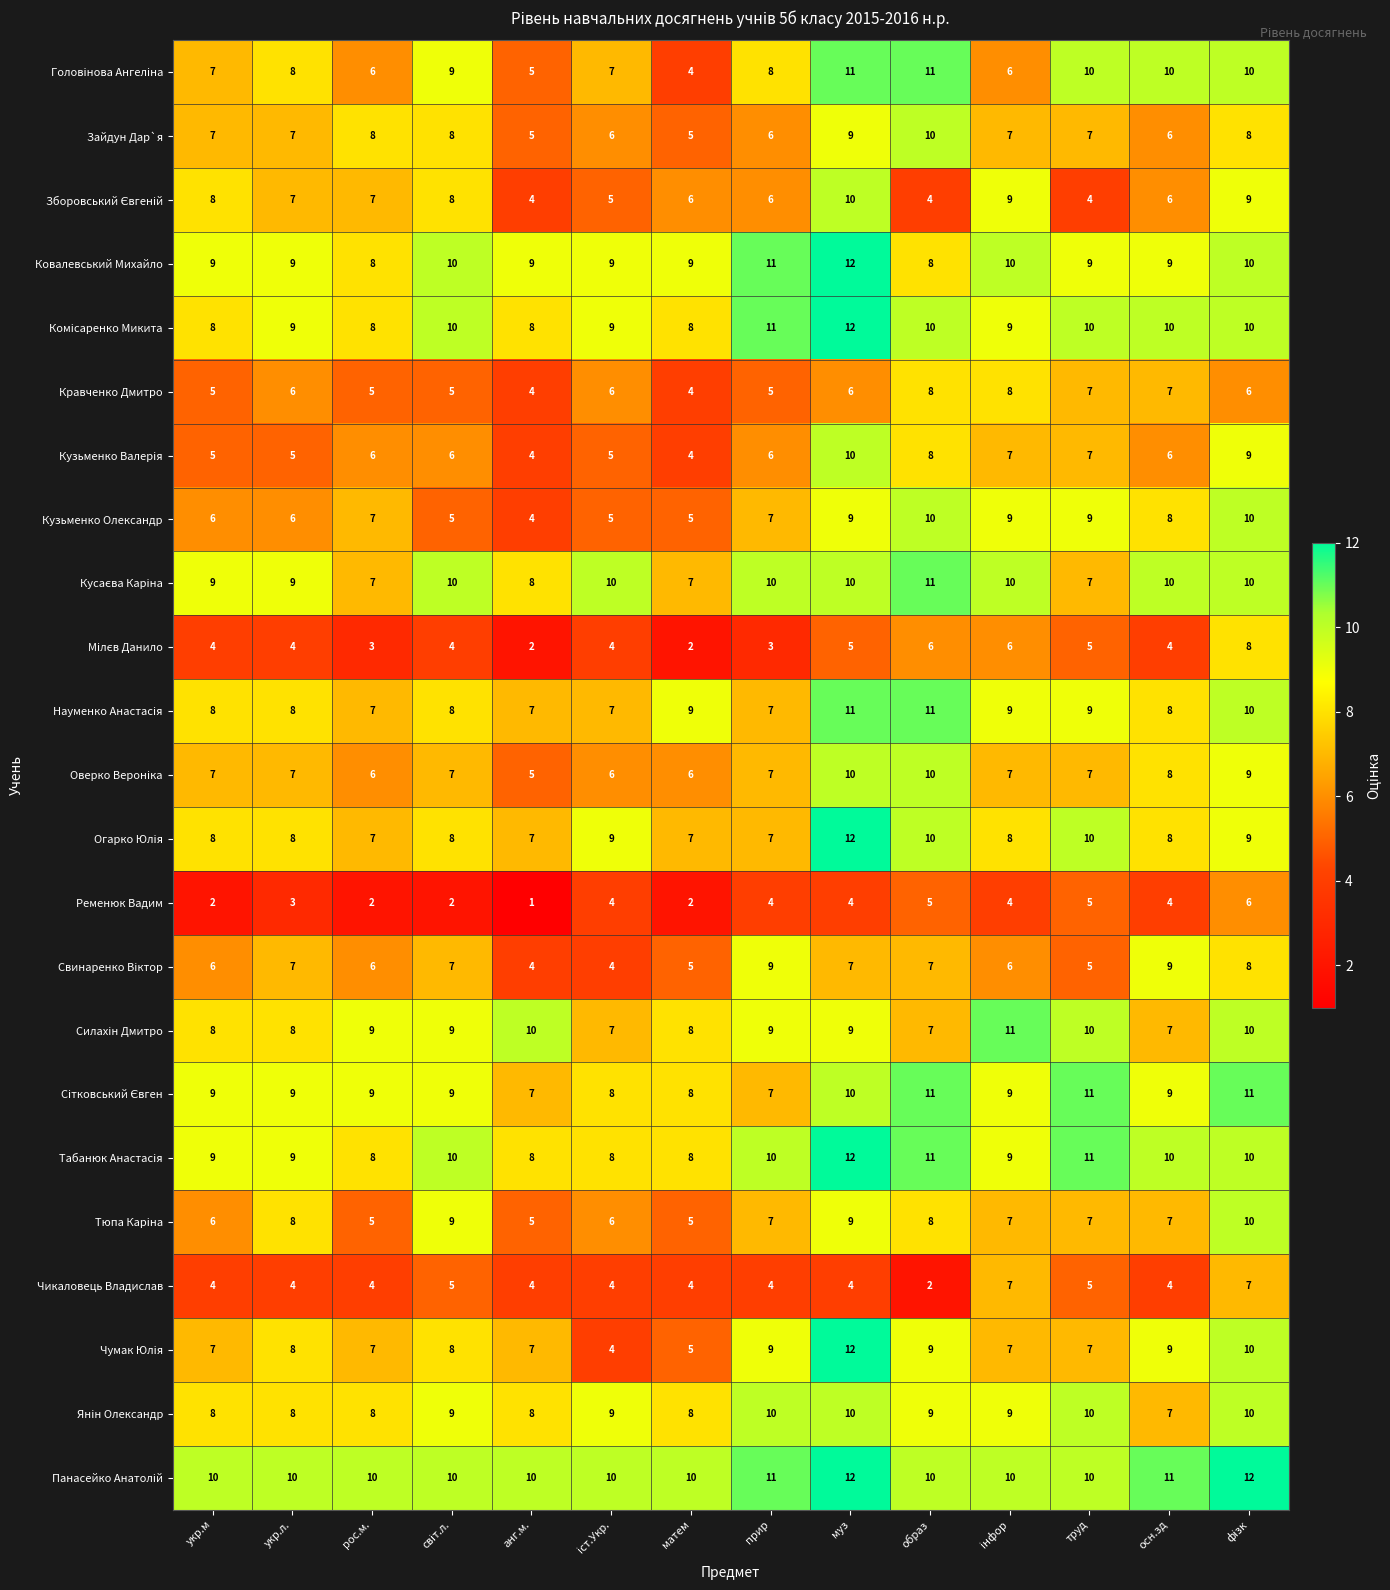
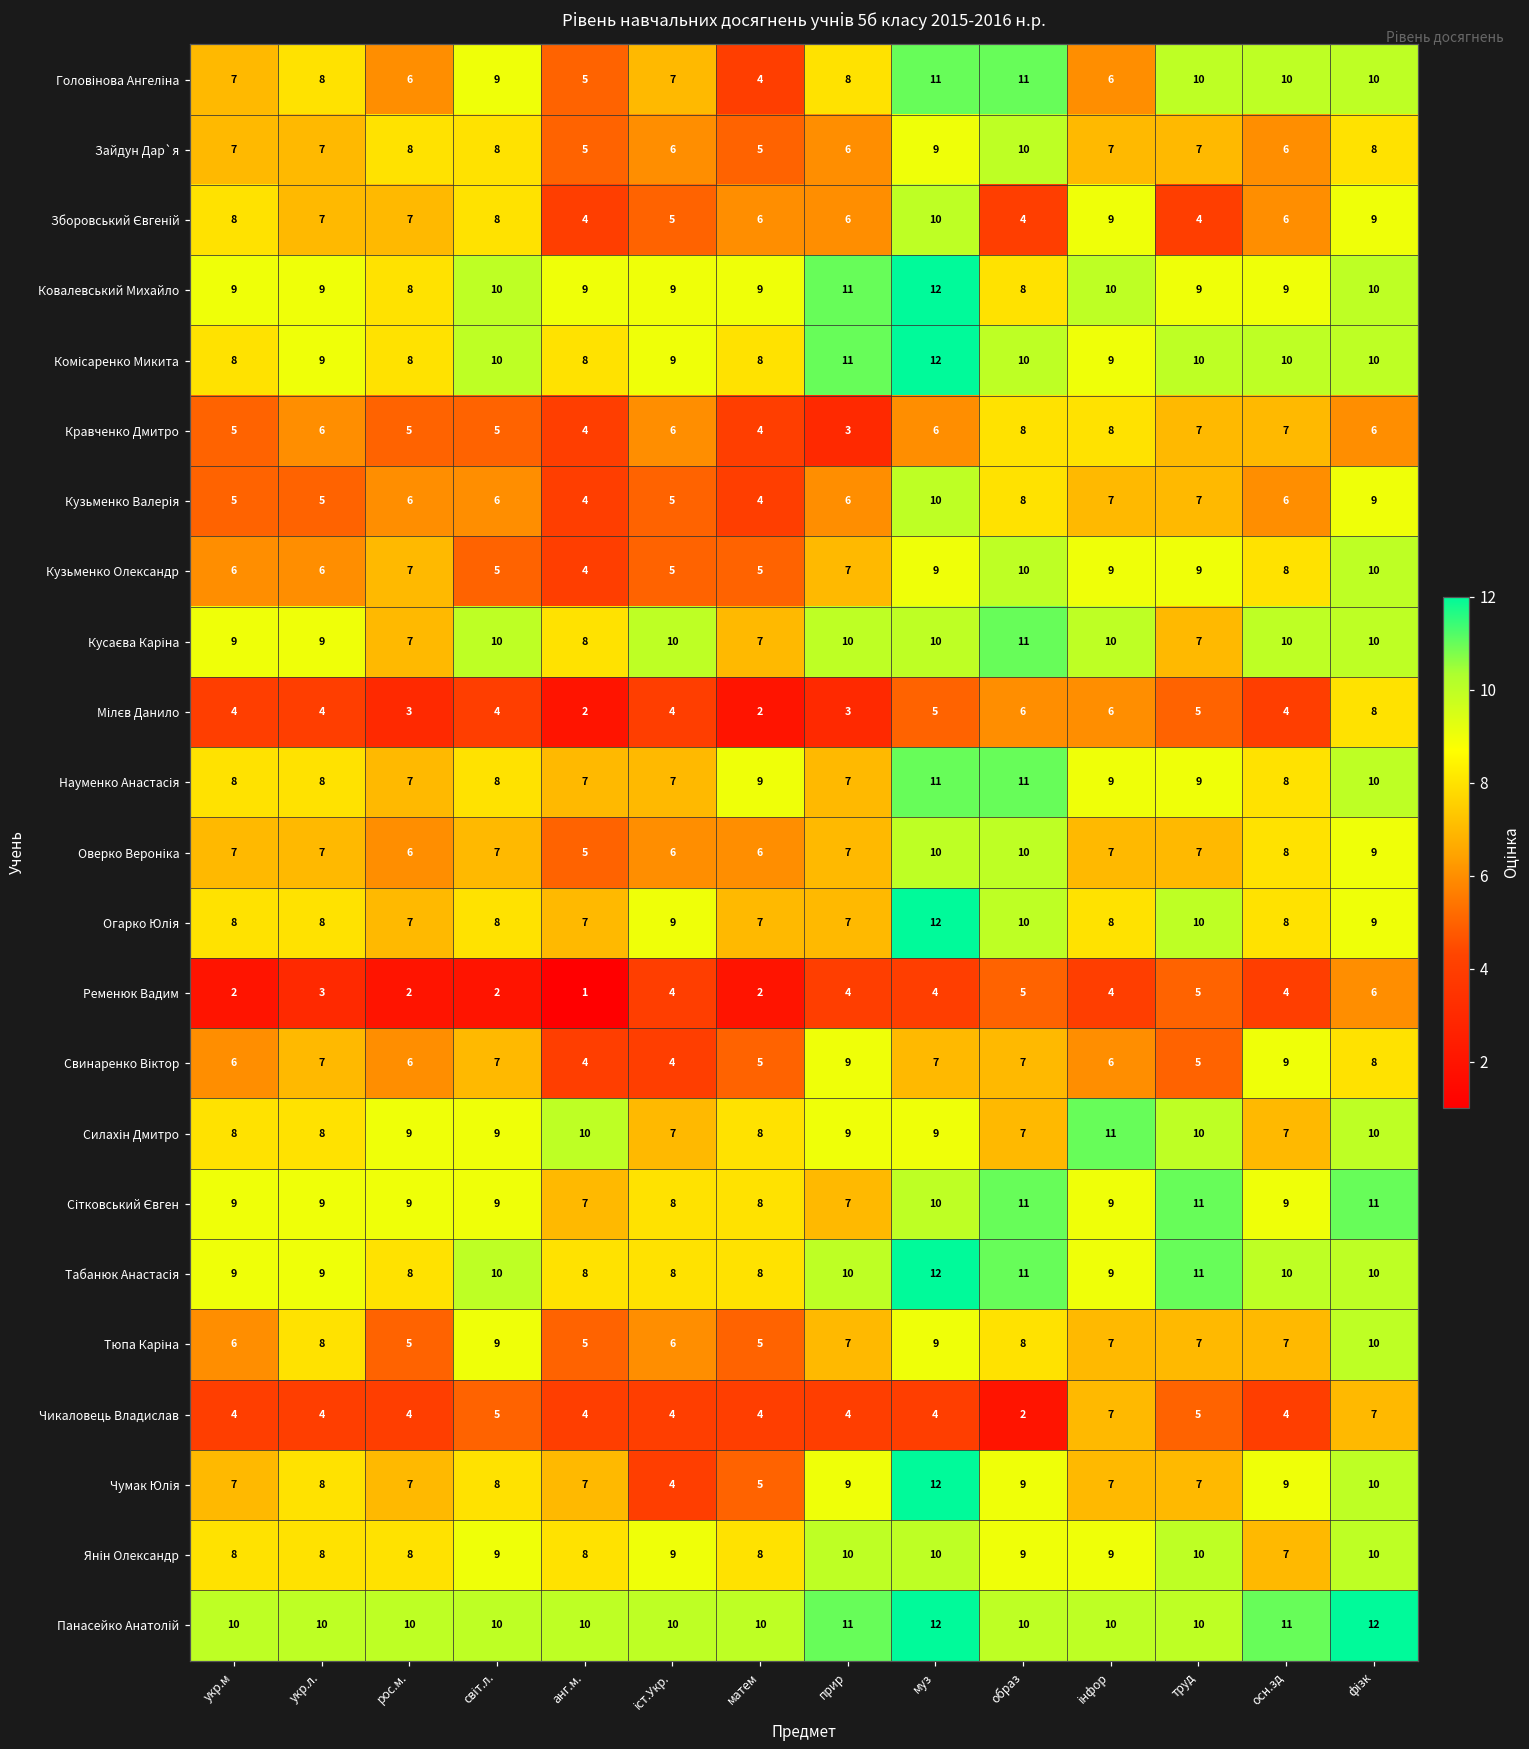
Кравченко Дмитро, прир: 5 -> 3
